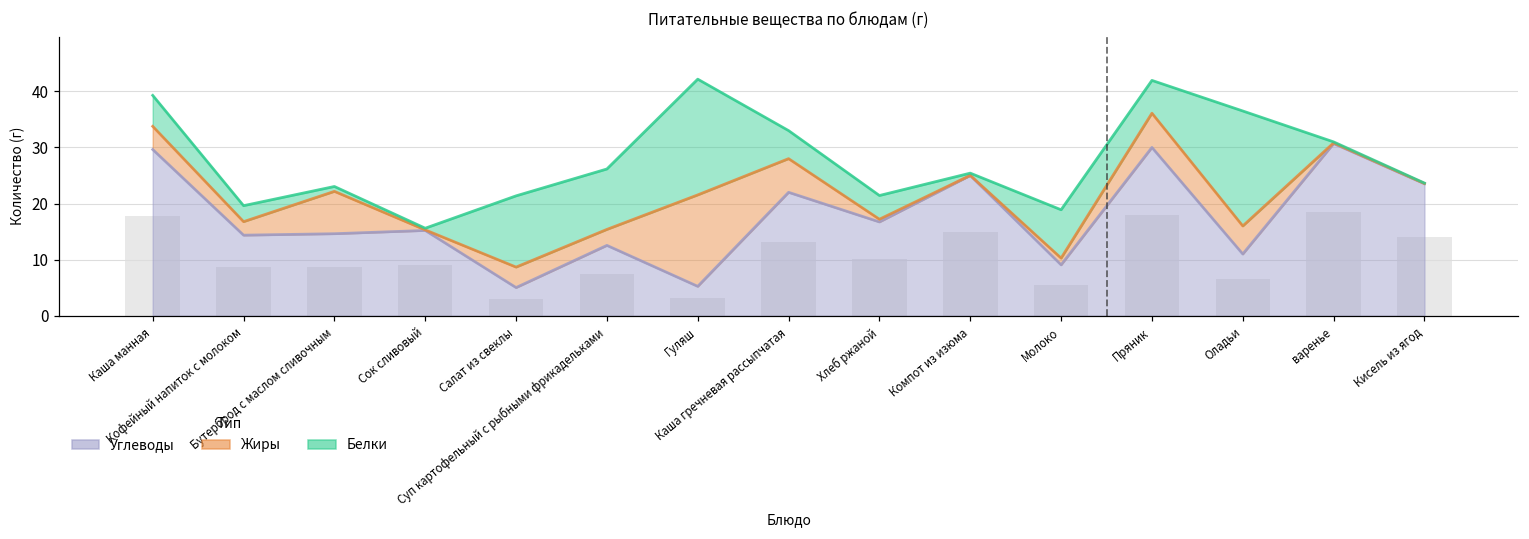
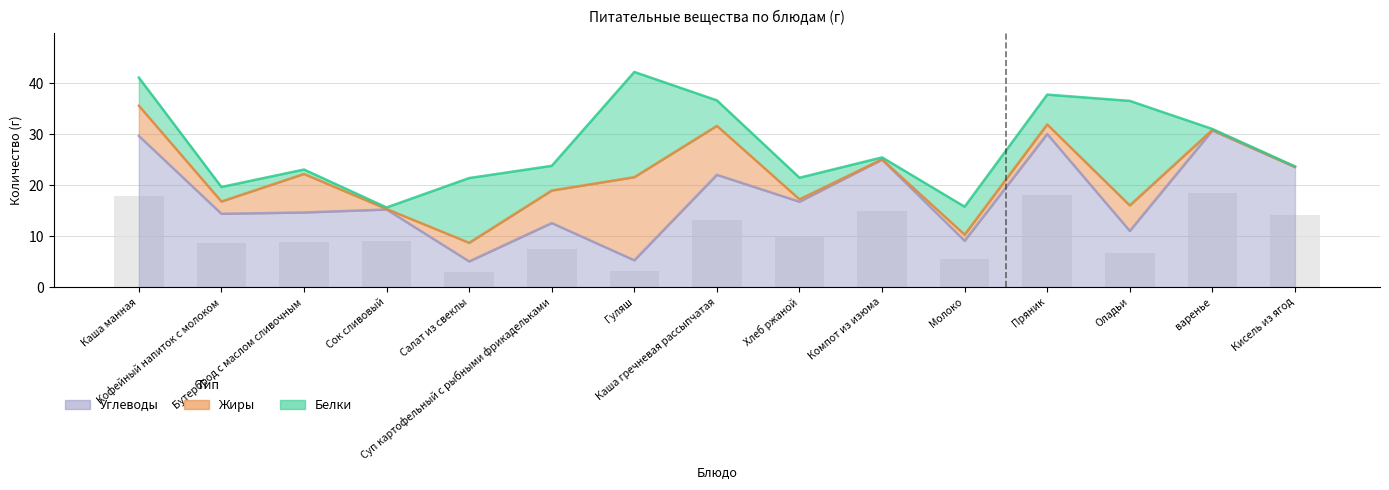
Жиры, Каша манная: 4 -> 6
Жиры, Суп картофельный с рыбными фрикадельками: 3 -> 6
Белки, Суп картофельный с рыбными фрикадельками: 11 -> 5
Жиры, Каша гречневая рассыпчатая: 6 -> 10
Белки, Молоко: 9 -> 5
Жиры, Пряник: 6 -> 2
